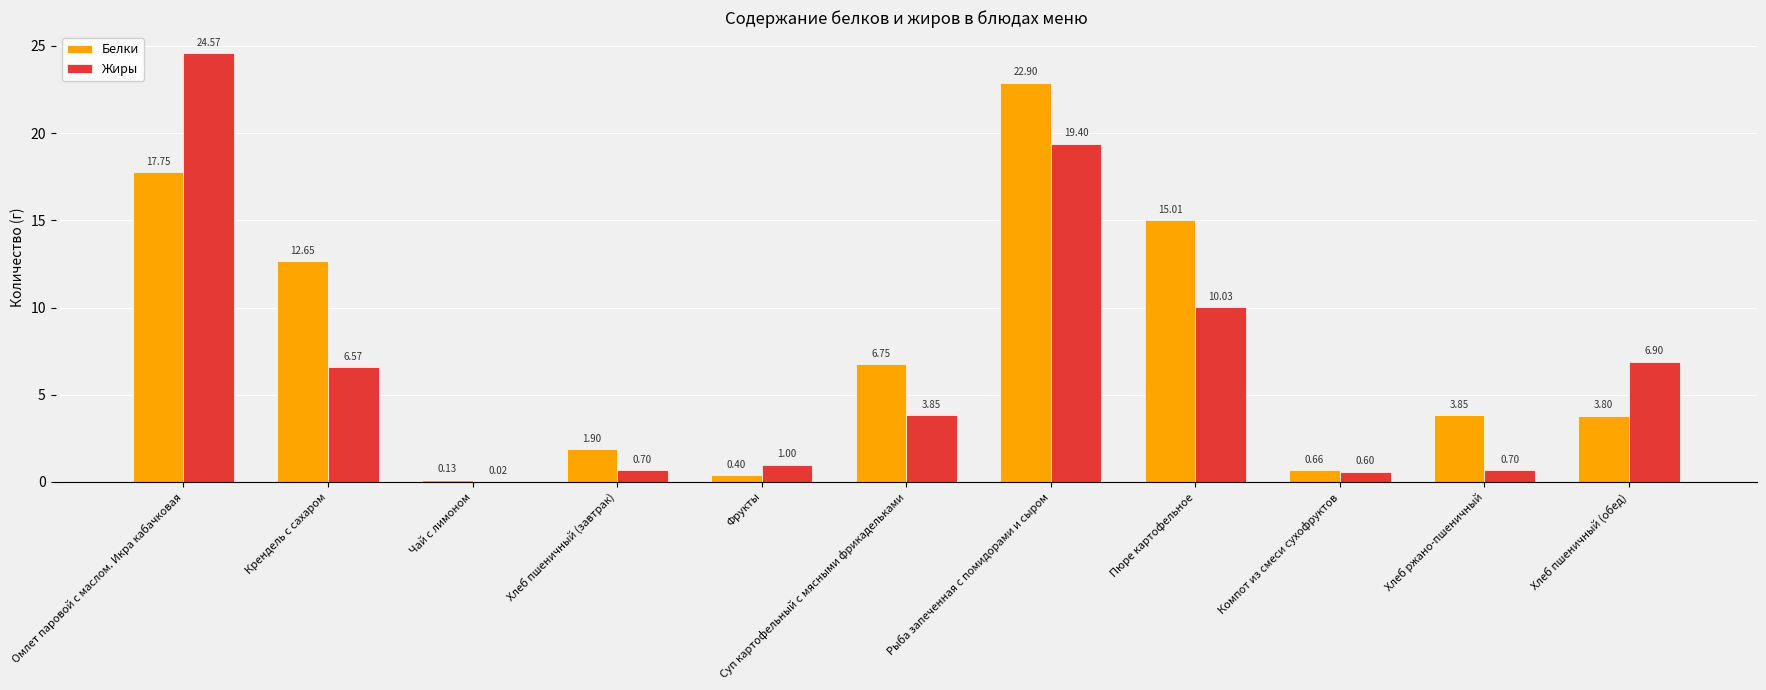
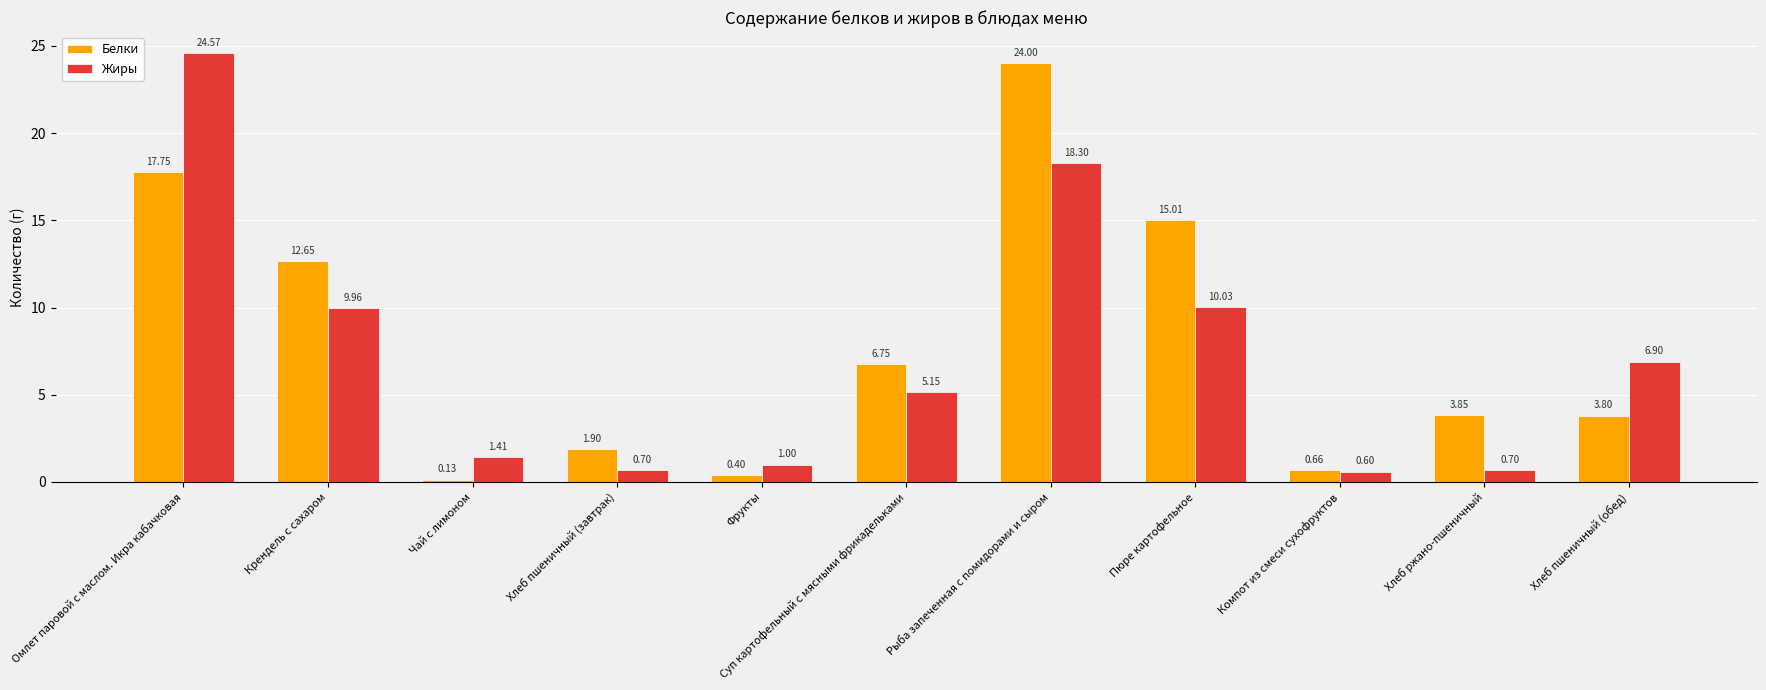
Жиры, Крендель с сахаром: 6.57 -> 9.96
Жиры, Чай с лимоном: 0.02 -> 1.41
Жиры, Суп картофельный с мясными фрикадельками: 3.85 -> 5.15
Белки, Рыба запеченная с помидорами и сыром: 22.90 -> 24.00
Жиры, Рыба запеченная с помидорами и сыром: 19.40 -> 18.30
